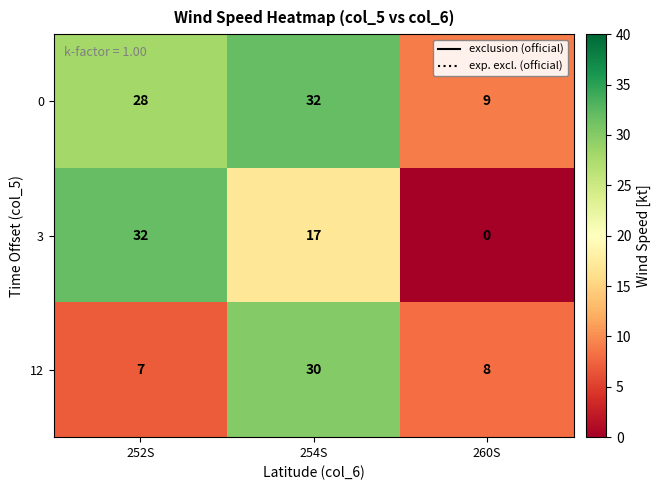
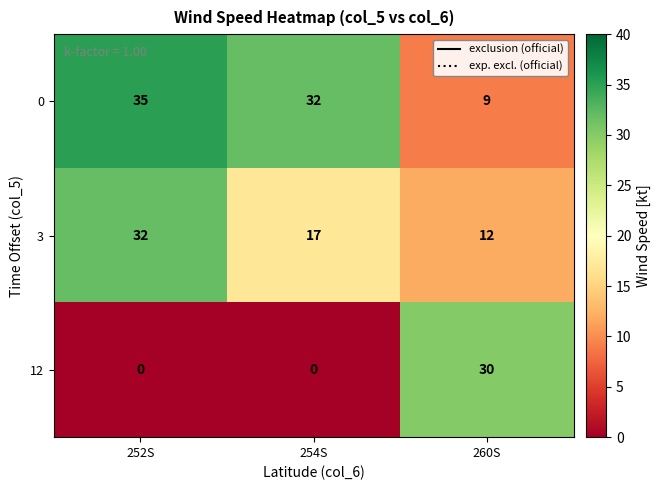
0, 252S: 28 -> 35
3, 260S: 0 -> 12
12, 252S: 7 -> 0
12, 254S: 30 -> 0
12, 260S: 8 -> 30
